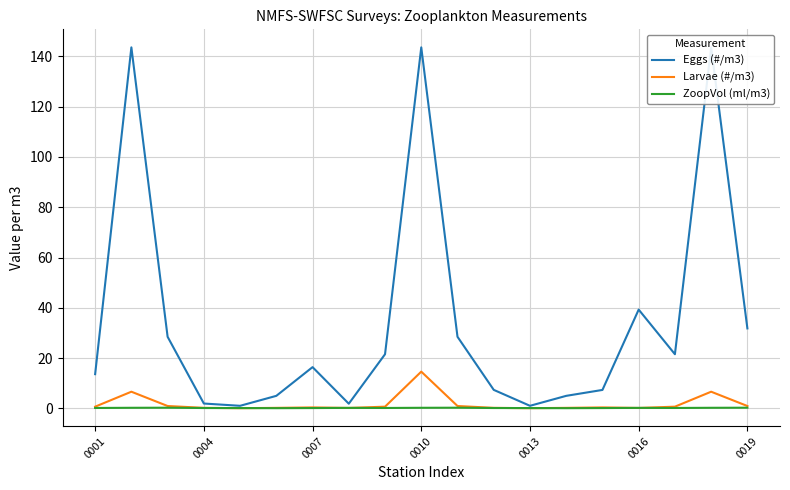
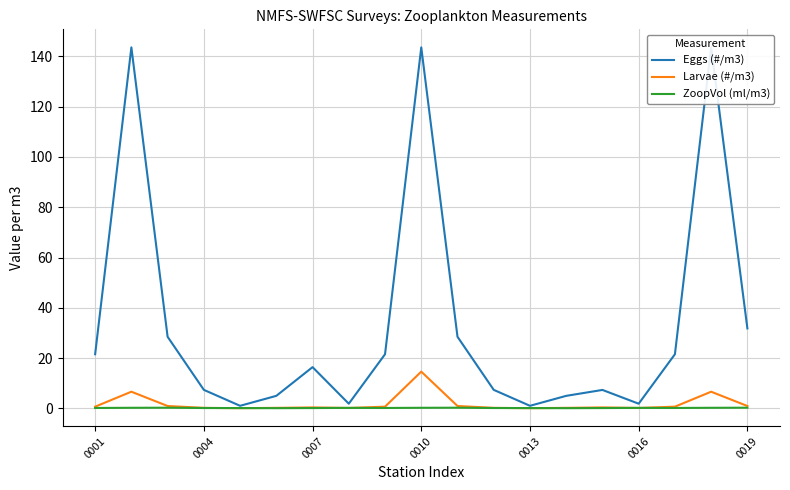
Eggs (#/m3), 0001: 14 -> 22
Eggs (#/m3), 0004: 2 -> 7
Eggs (#/m3), 0016: 39 -> 2
